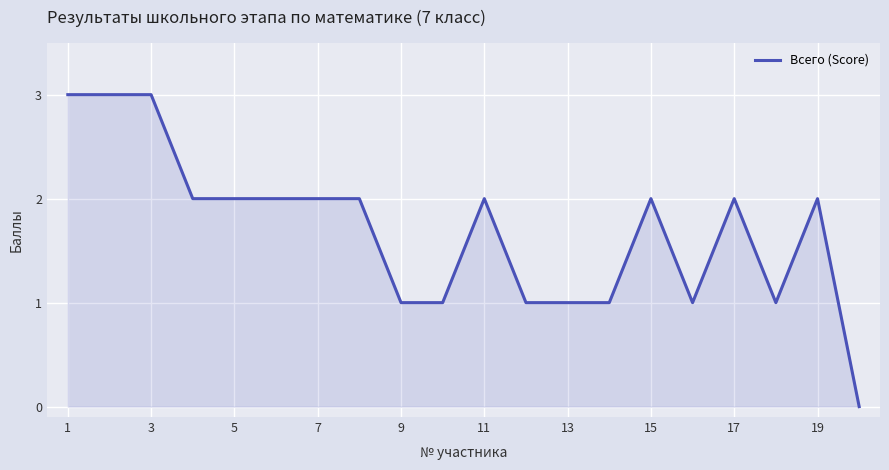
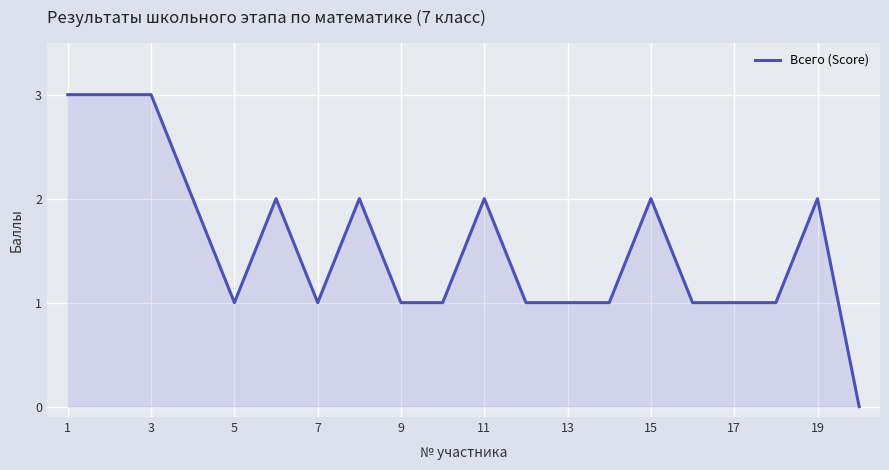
5: 2 -> 1
7: 2 -> 1
17: 2 -> 1
